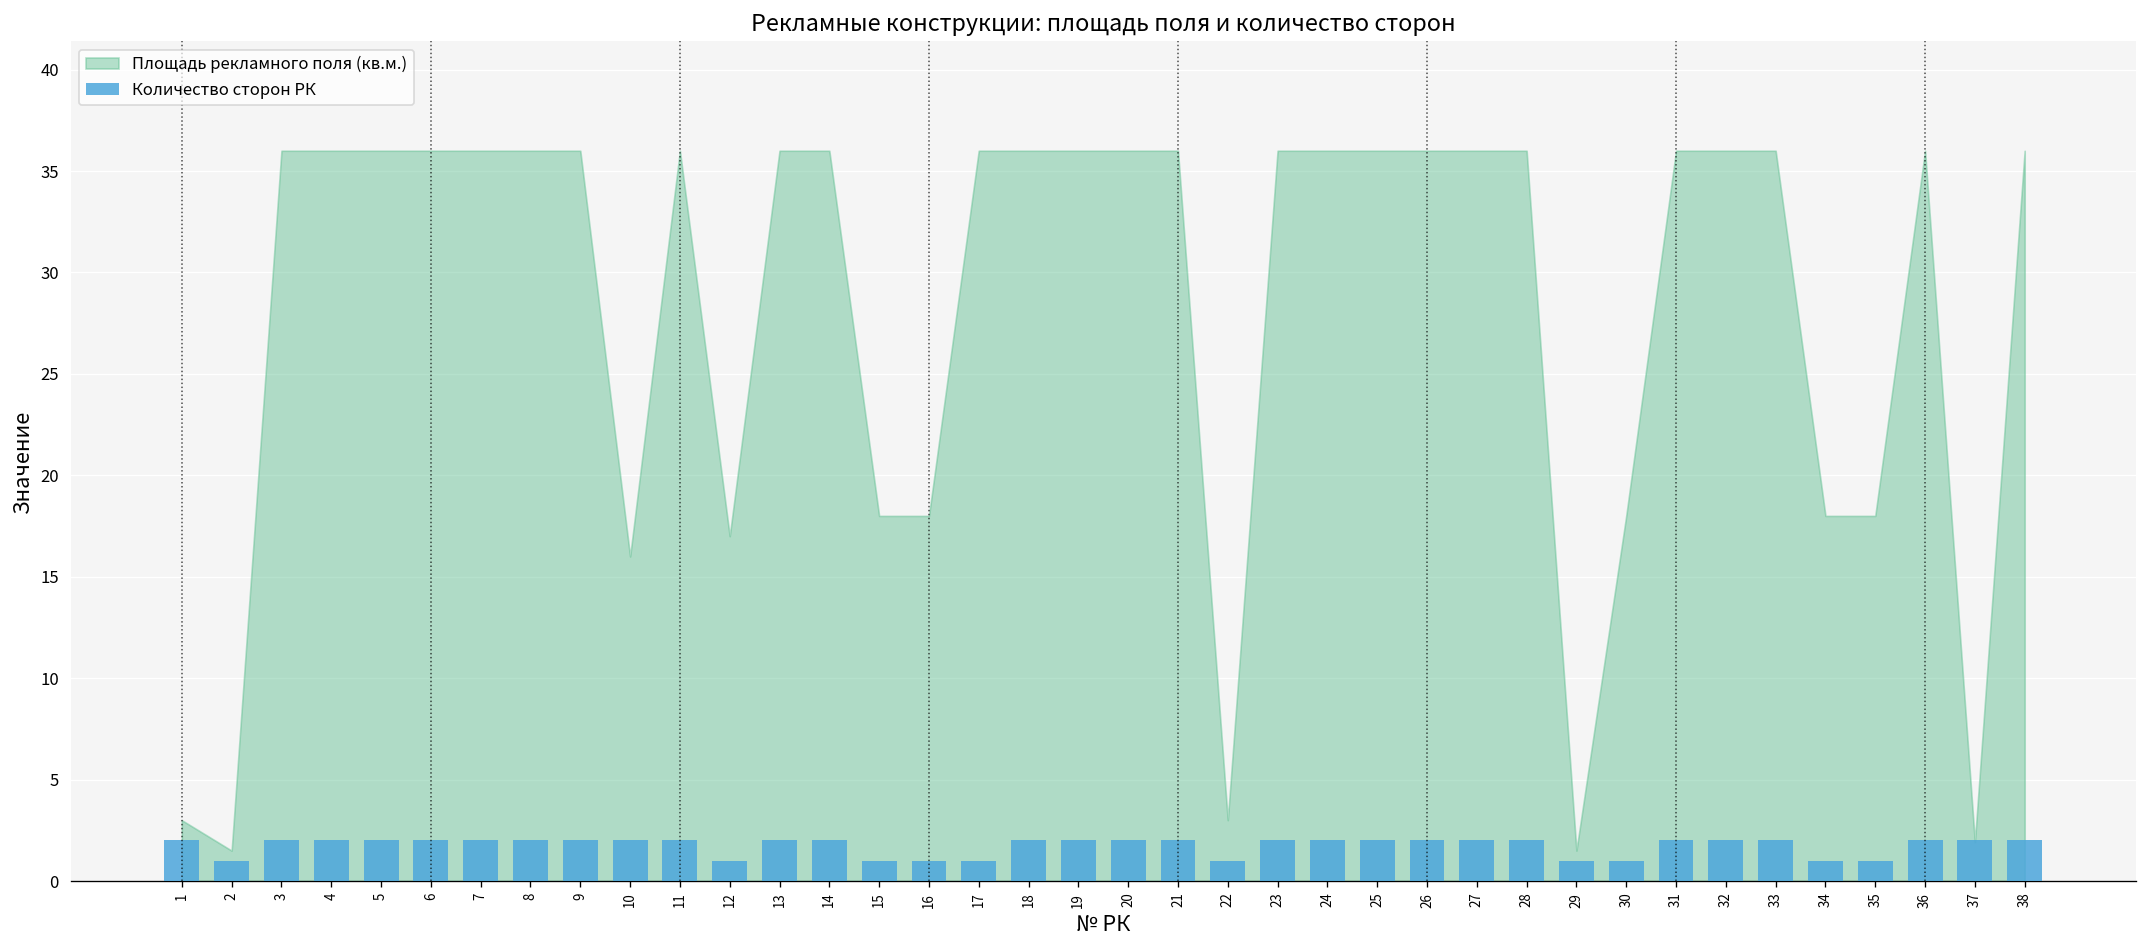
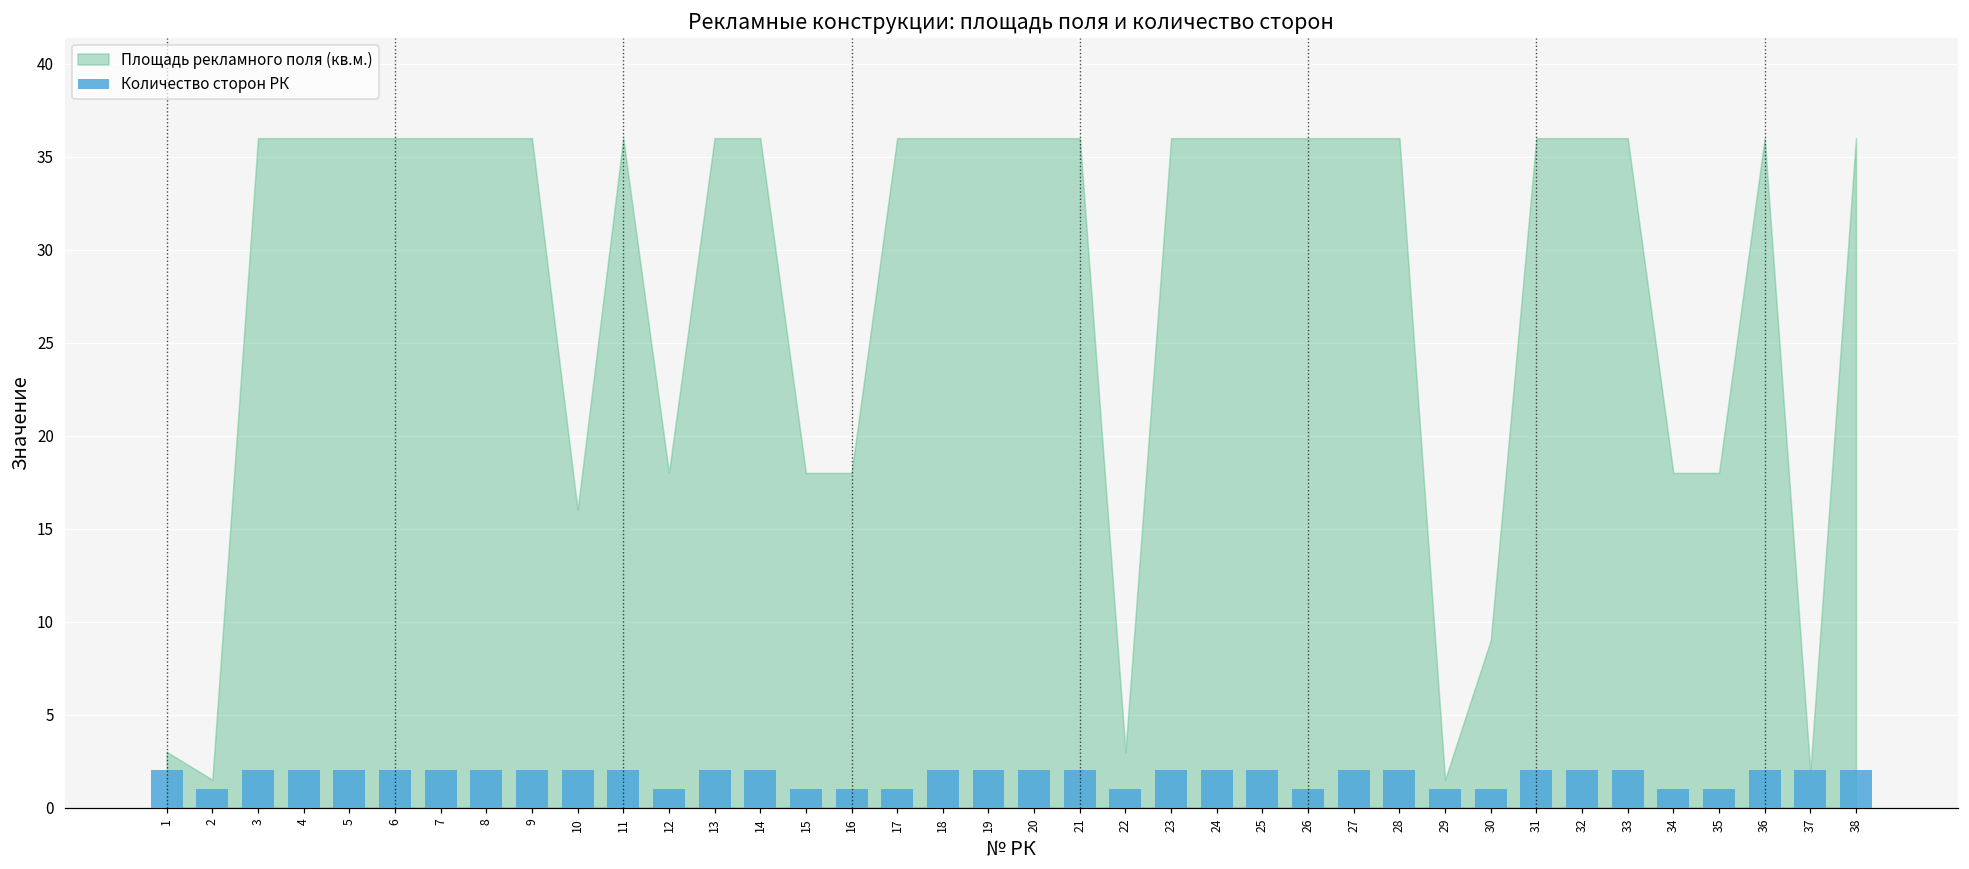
Площадь рекламного поля (кв.м.), 12: 17 -> 18
Количество сторон РК, 26: 2 -> 1
Площадь рекламного поля (кв.м.), 30: 18 -> 9
